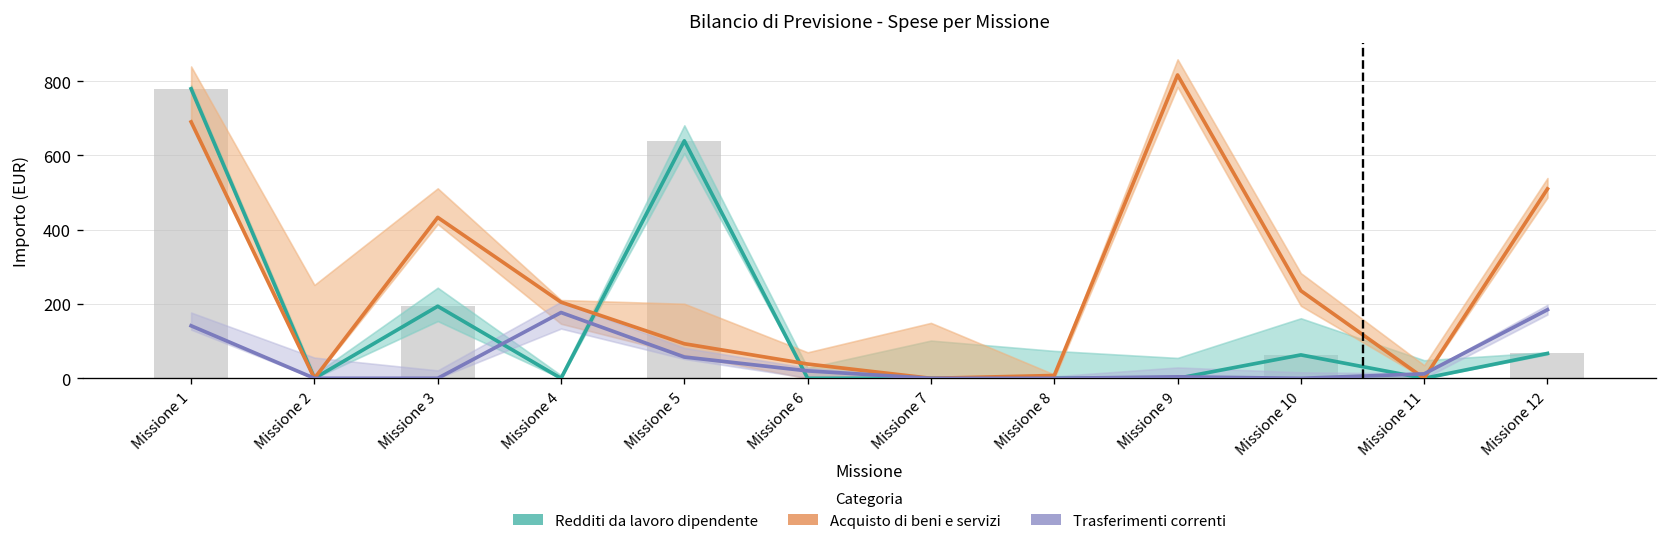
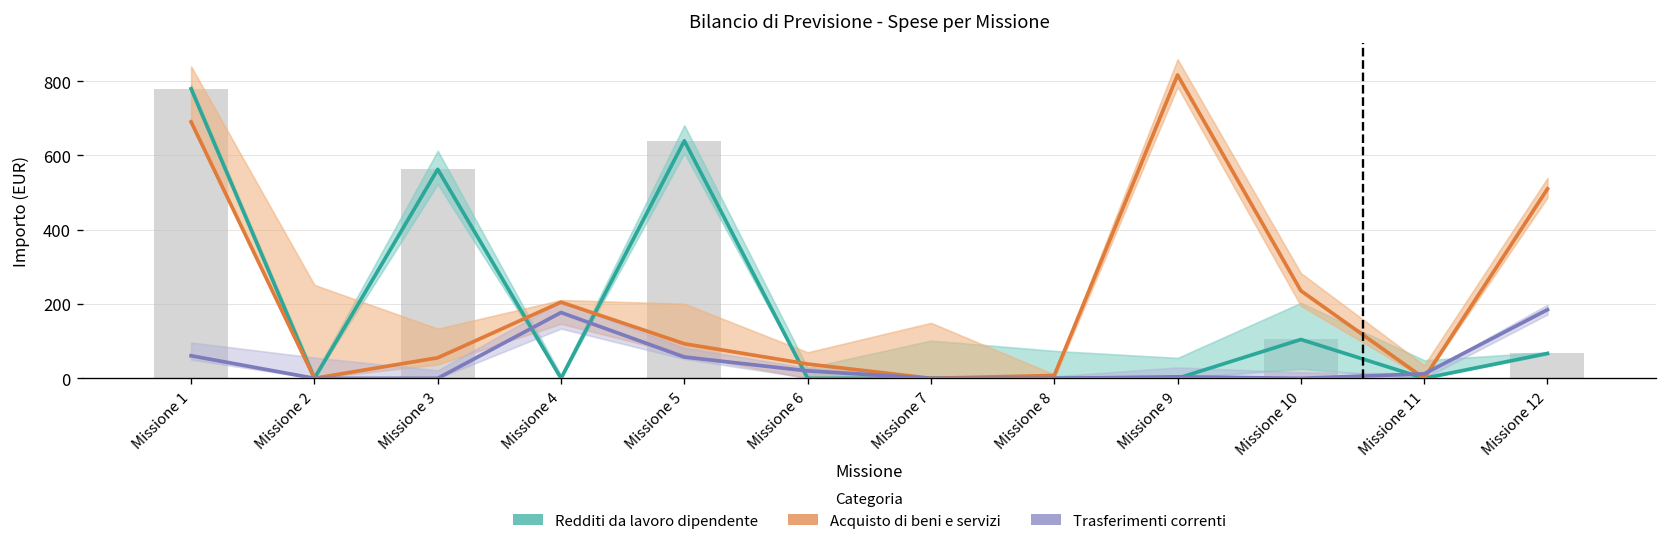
Trasferimenti correnti, Missione 1: 140 -> 60
Redditi da lavoro dipendente, Missione 3: 190 -> 560
Acquisto di beni e servizi, Missione 3: 430 -> 60
Redditi da lavoro dipendente, Missione 10: 60 -> 100
